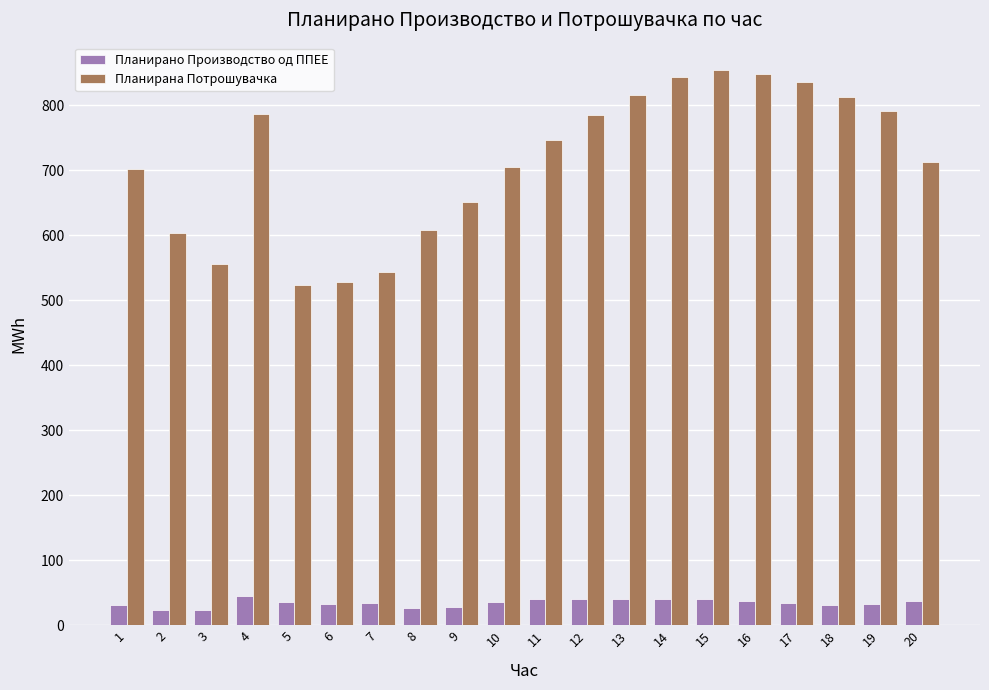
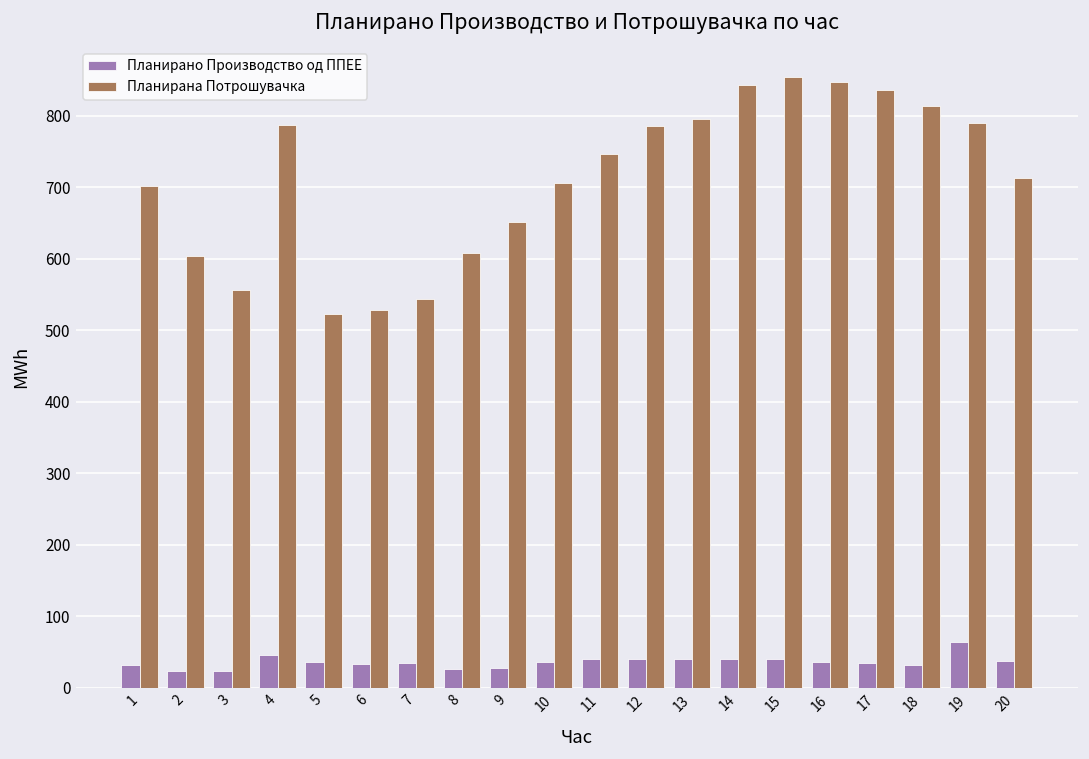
Планирана Потрошувачка, 13: 820 -> 790
Планирано Производство од ППЕЕ, 19: 30 -> 60
